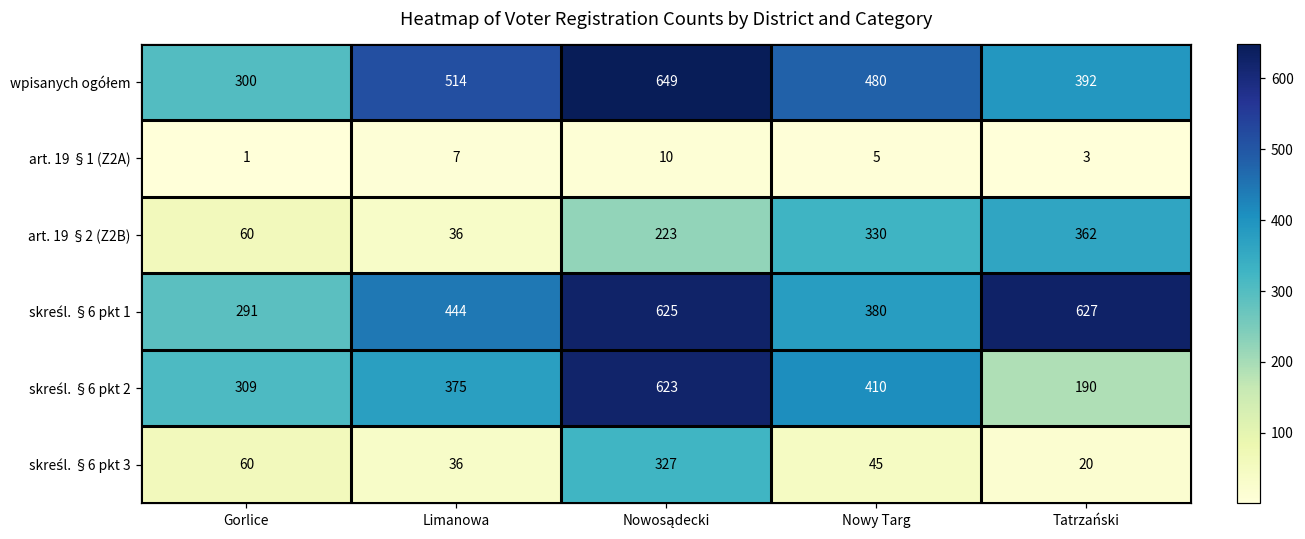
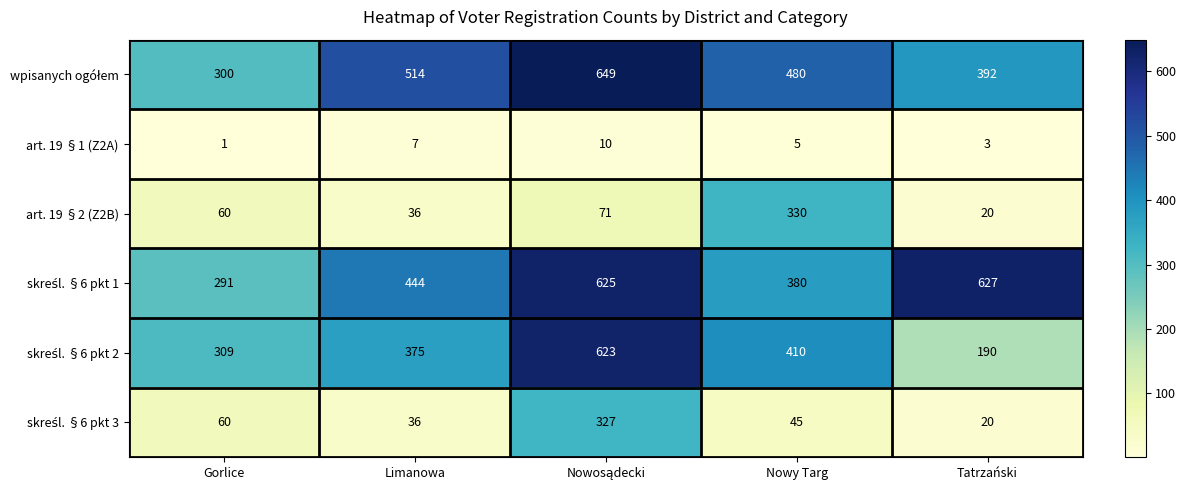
art. 19 §2 (Z2B), Nowosądecki: 223 -> 71
art. 19 §2 (Z2B), Tatrzański: 362 -> 20
